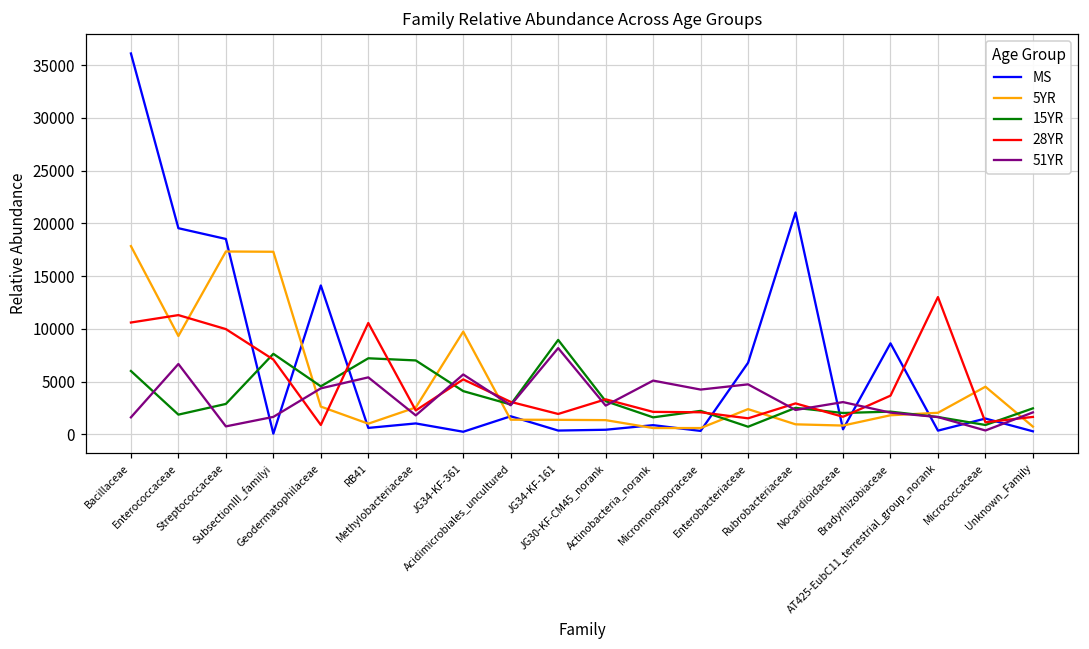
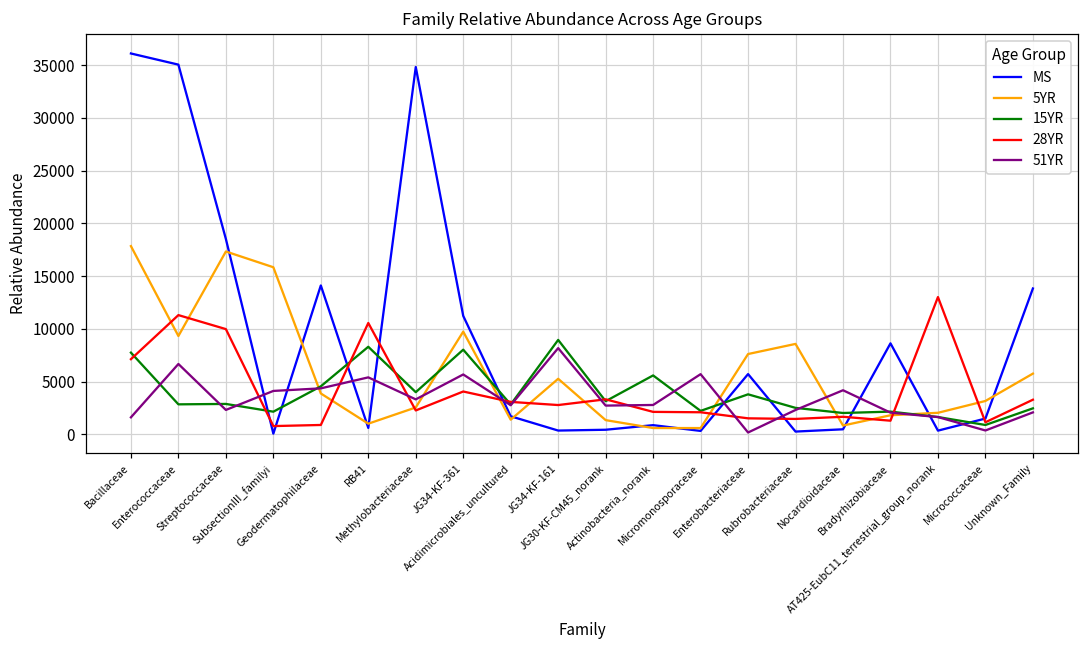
15YR, Bacillaceae: 6000 -> 8000
28YR, Bacillaceae: 11000 -> 7000
MS, Enterococcaceae: 20000 -> 35000
15YR, Enterococcaceae: 2000 -> 3000
51YR, Streptococcaceae: 1000 -> 2000
5YR, SubsectionIII_familyi: 17000 -> 16000
15YR, SubsectionIII_familyi: 8000 -> 2000
28YR, SubsectionIII_familyi: 7000 -> 1000
51YR, SubsectionIII_familyi: 2000 -> 4000
5YR, Geodermatophilaceae: 3000 -> 4000
15YR, RB41: 7000 -> 8000
MS, Methylobacteriaceae: 1000 -> 35000
15YR, Methylobacteriaceae: 7000 -> 4000
51YR, Methylobacteriaceae: 2000 -> 3000
MS, JG34-KF-361: 0 -> 11000
15YR, JG34-KF-361: 4000 -> 8000
28YR, JG34-KF-361: 5000 -> 4000
5YR, JG34-KF-161: 1000 -> 5000
28YR, JG34-KF-161: 2000 -> 3000
15YR, Actinobacteria_norank: 2000 -> 6000
51YR, Actinobacteria_norank: 5000 -> 3000
51YR, Micromonosporaceae: 4000 -> 6000
MS, Enterobacteriaceae: 7000 -> 6000
5YR, Enterobacteriaceae: 2000 -> 8000
15YR, Enterobacteriaceae: 1000 -> 4000
51YR, Enterobacteriaceae: 5000 -> 0
MS, Rubrobacteriaceae: 21000 -> 0
5YR, Rubrobacteriaceae: 1000 -> 9000
28YR, Rubrobacteriaceae: 3000 -> 1000
51YR, Nocardioidaceae: 3000 -> 4000
28YR, Bradyrhizobiaceae: 4000 -> 1000
5YR, Micrococcaceae: 5000 -> 3000
MS, Unknown_Family: 0 -> 14000
5YR, Unknown_Family: 1000 -> 6000
28YR, Unknown_Family: 2000 -> 3000
